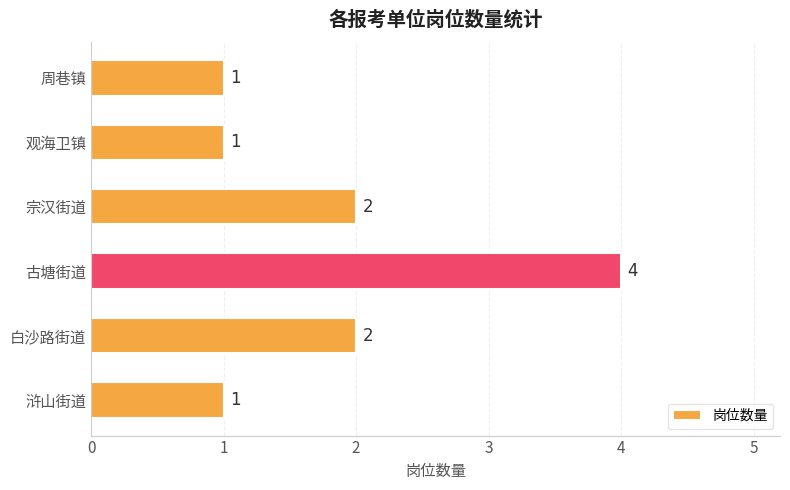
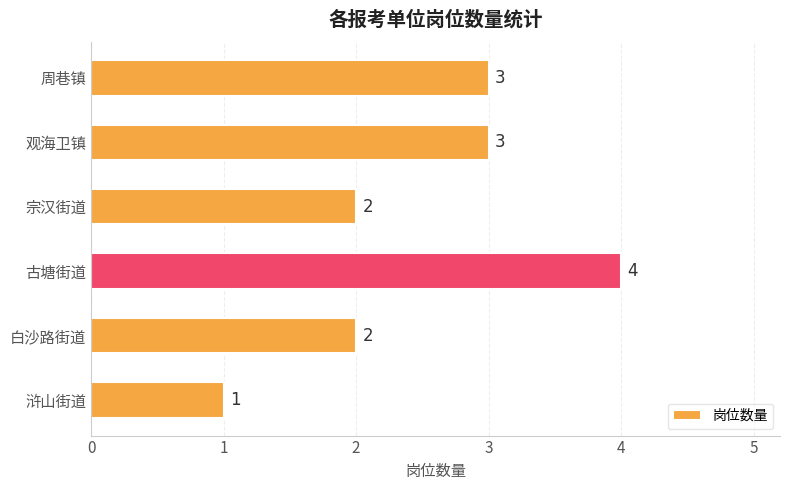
周巷镇: 1 -> 3
观海卫镇: 1 -> 3
